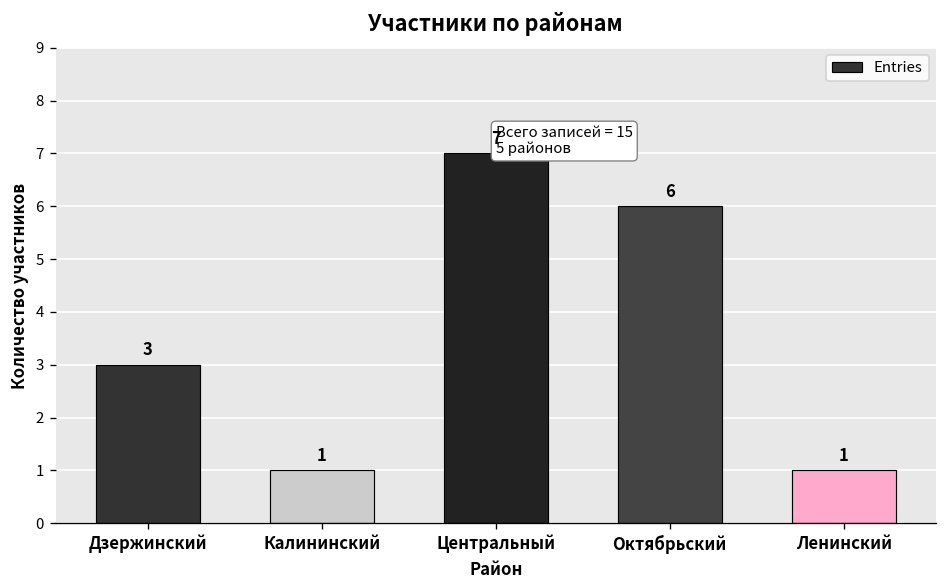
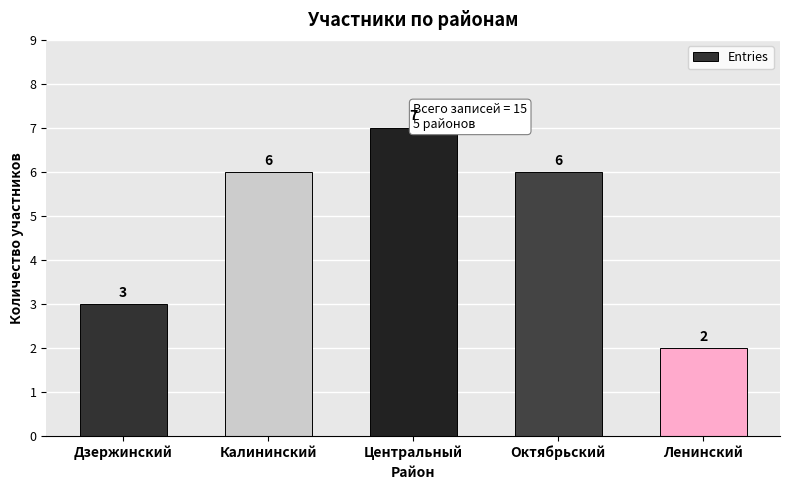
Калининский: 1 -> 6
Ленинский: 1 -> 2
